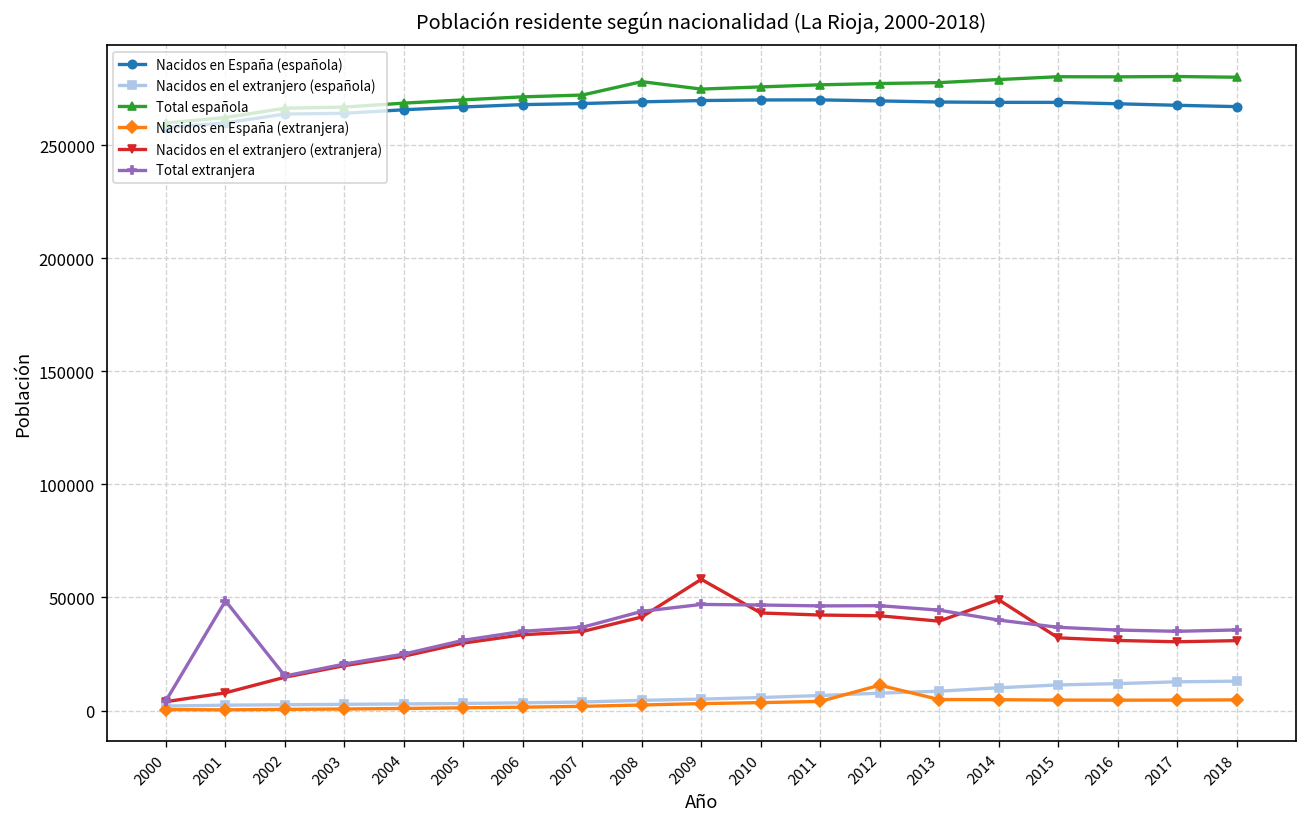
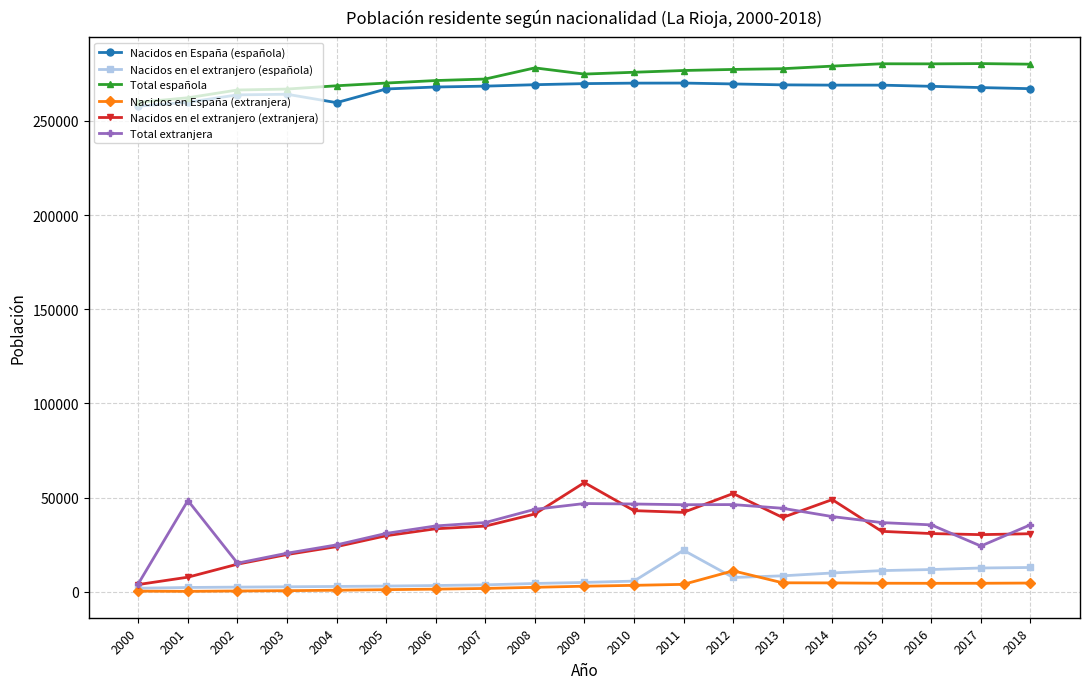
Nacidos en España (española), 2004: 266000 -> 260000
Nacidos en el extranjero (española), 2011: 7000 -> 22000
Nacidos en el extranjero (extranjera), 2012: 42000 -> 52000
Total extranjera, 2017: 35000 -> 24000
